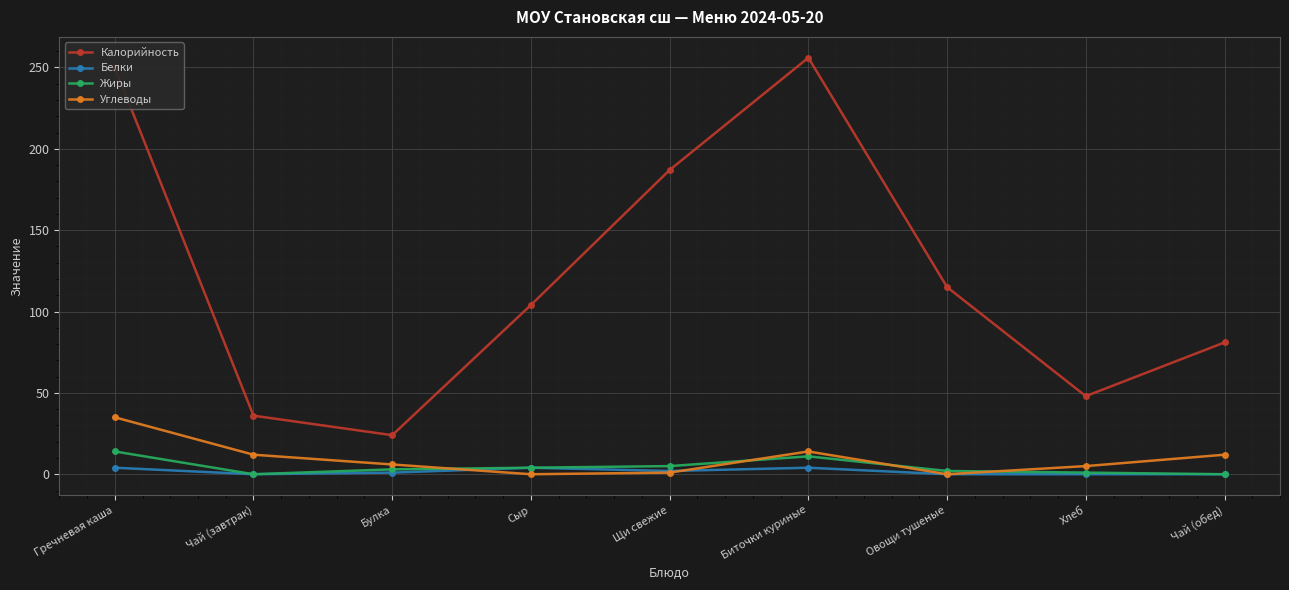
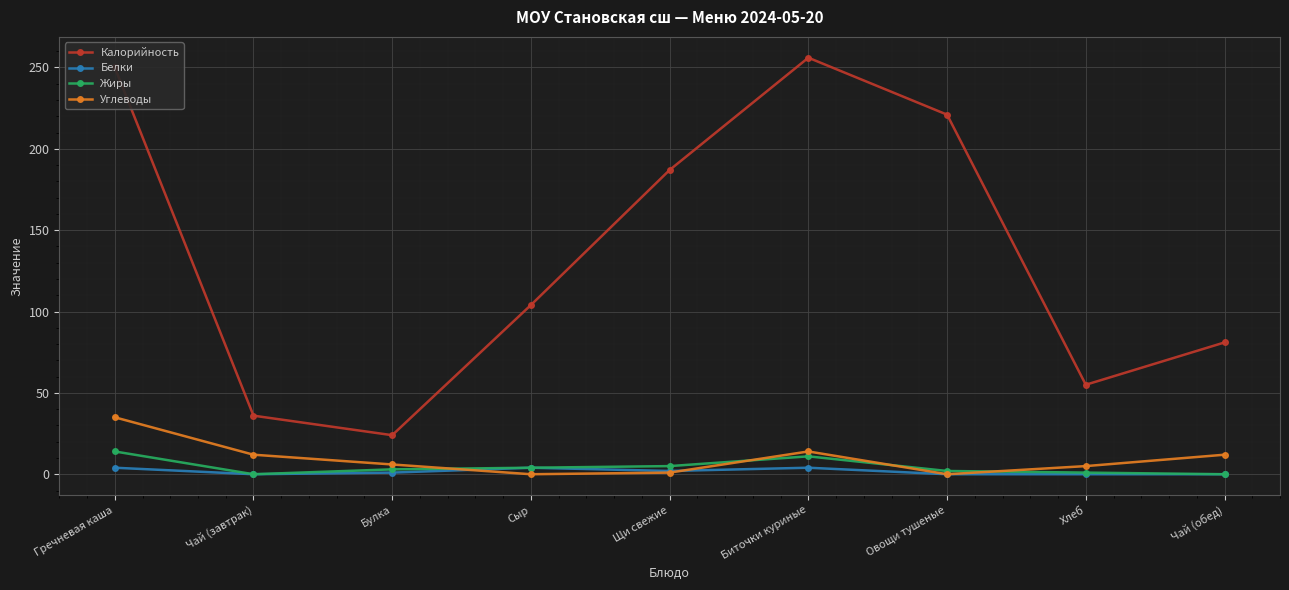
Калорийность, Овощи тушеные: 115 -> 221
Калорийность, Хлеб: 48 -> 55
